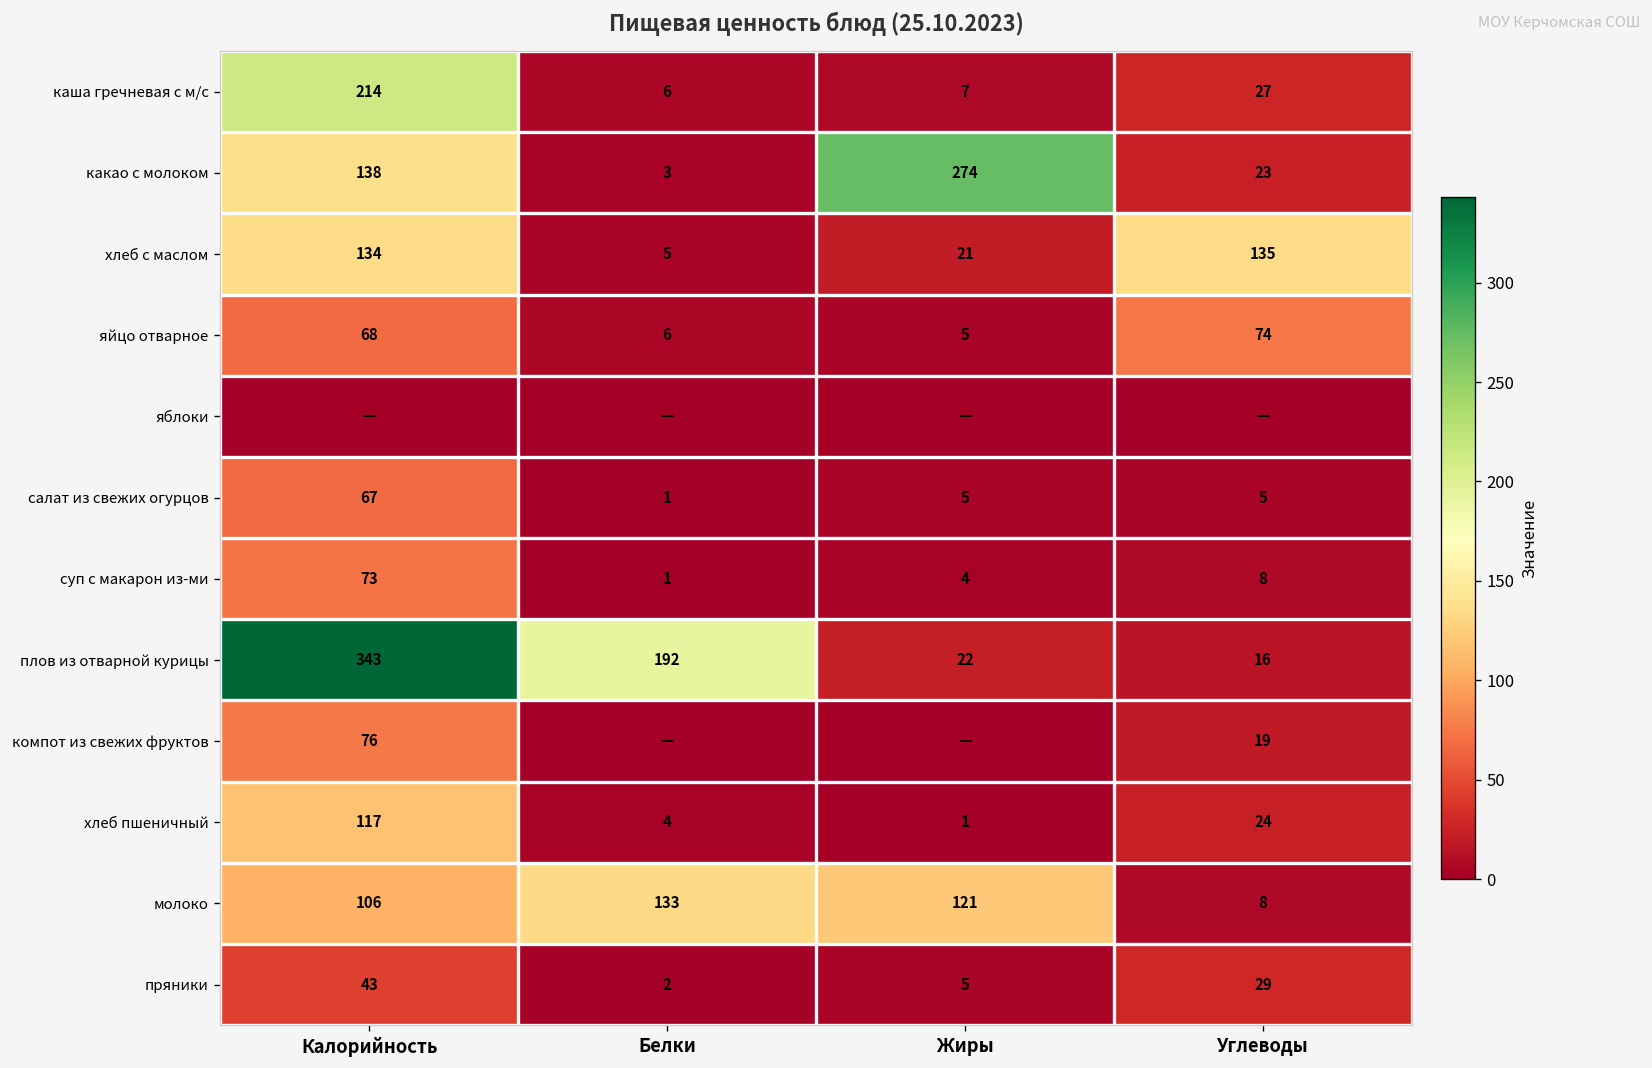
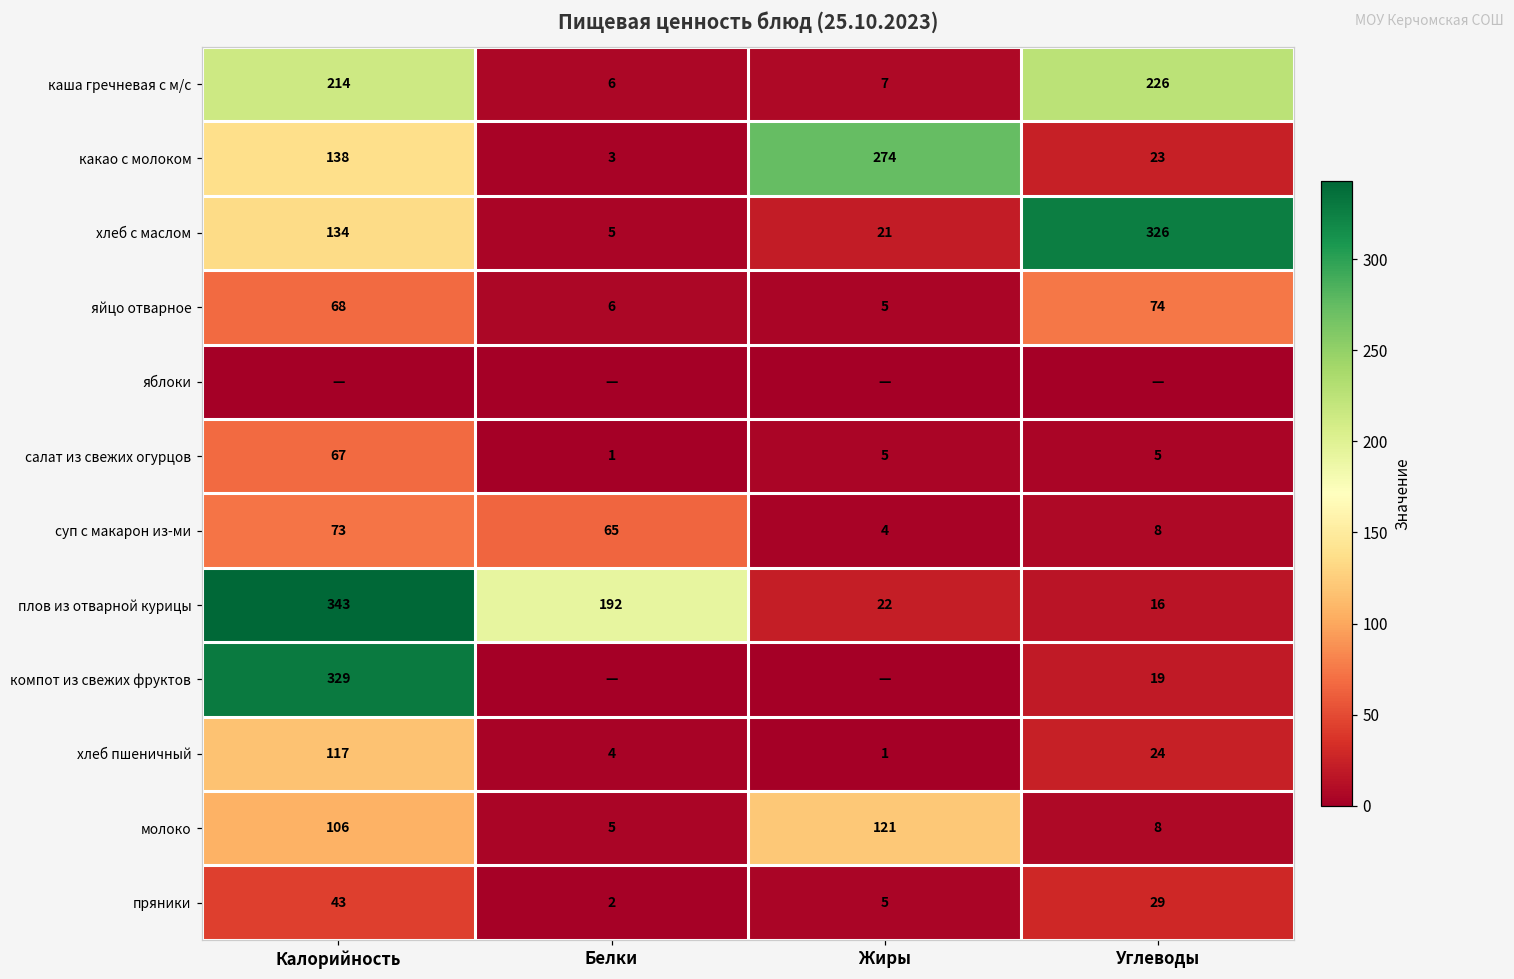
каша гречневая с м/с, Углеводы: 27 -> 226
хлеб с маслом, Углеводы: 135 -> 326
суп с макарон из-ми, Белки: 1 -> 65
компот из свежих фруктов, Калорийность: 76 -> 329
молоко, Белки: 133 -> 5
